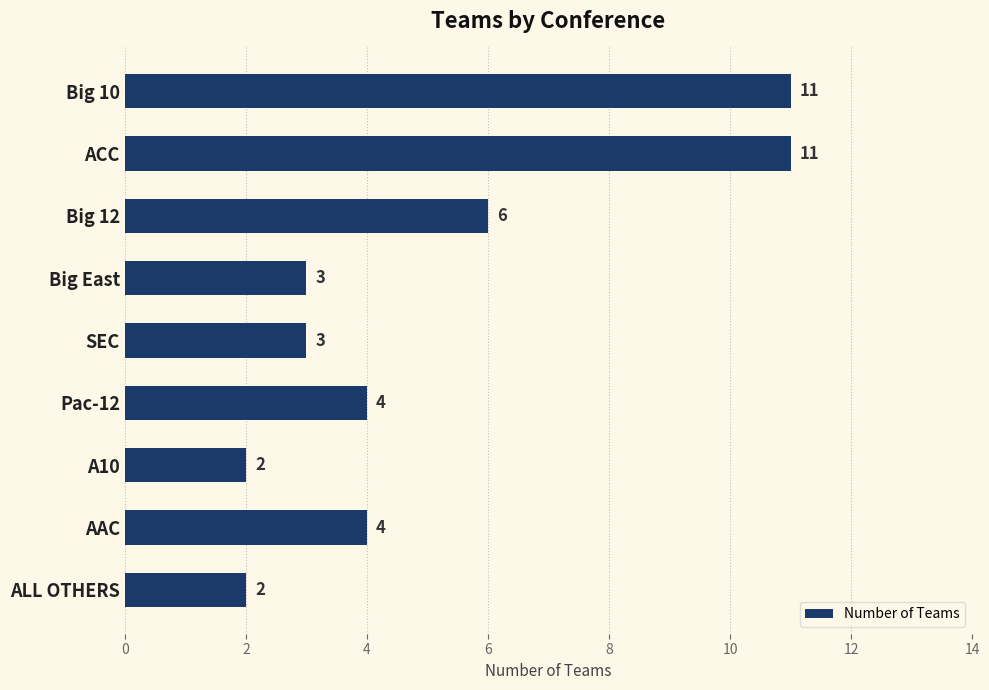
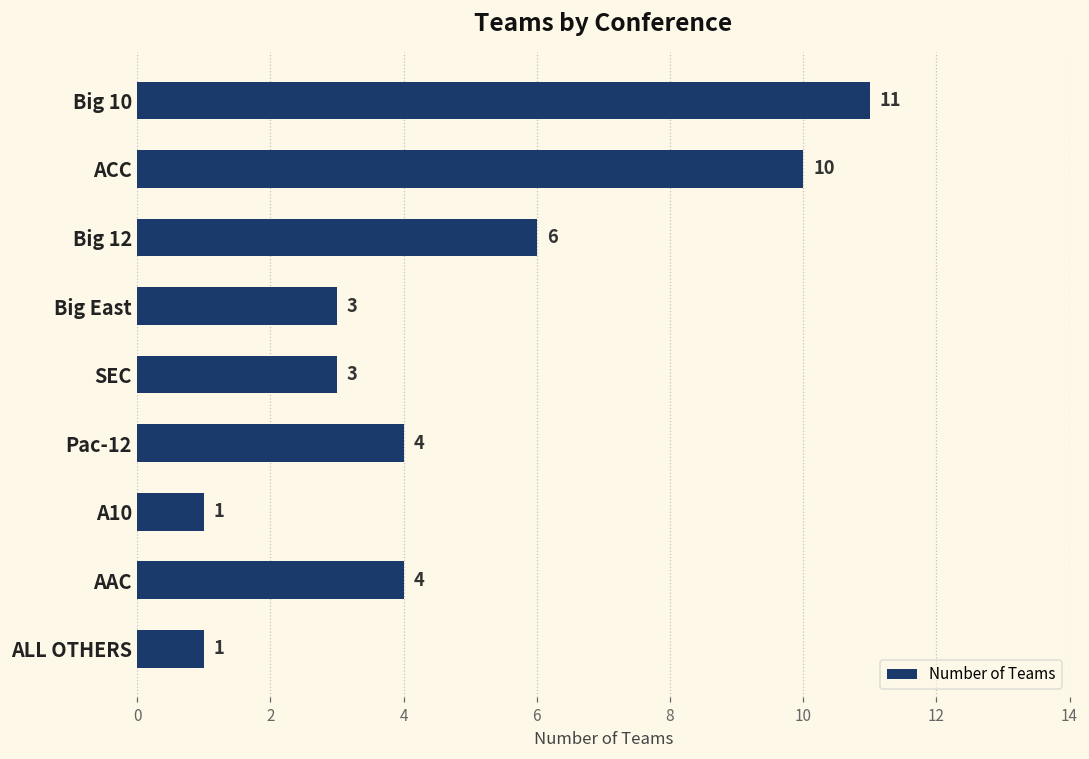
ACC: 11 -> 10
A10: 2 -> 1
ALL OTHERS: 2 -> 1
